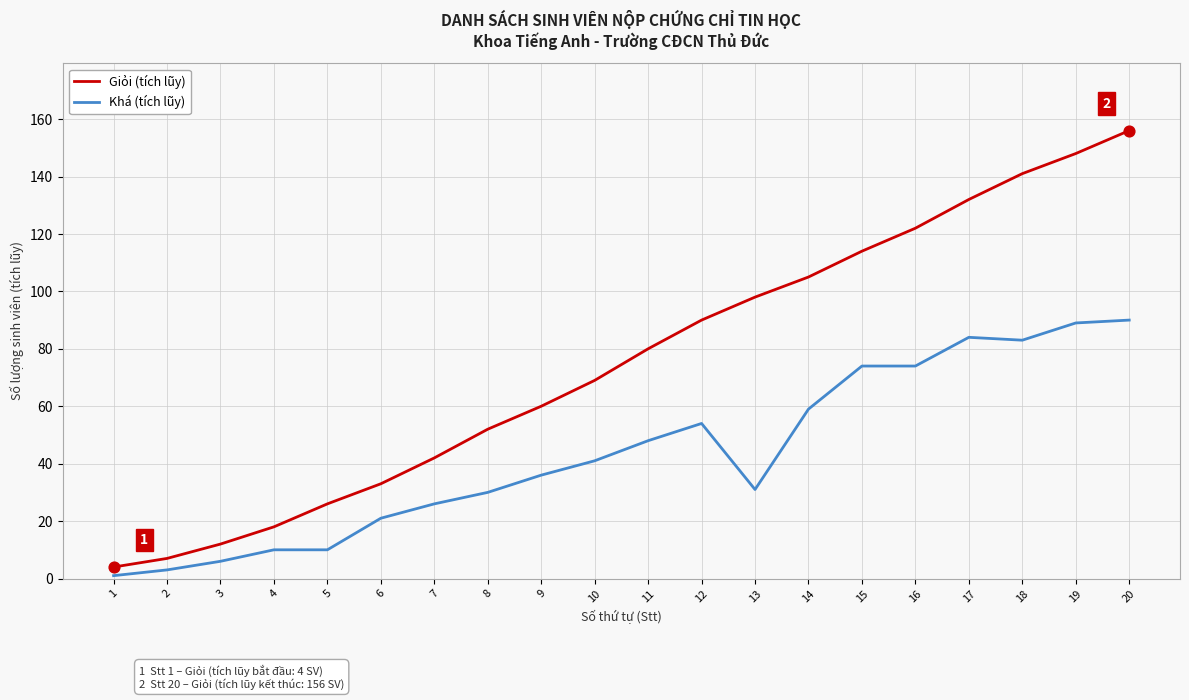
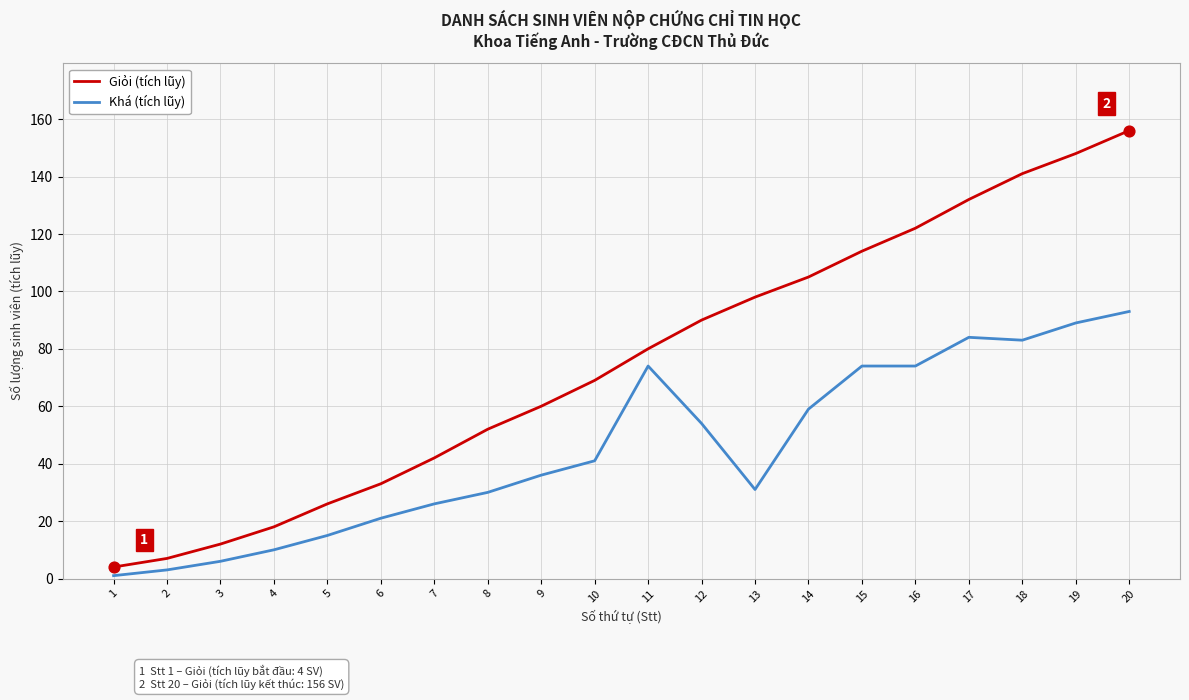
Khá (tích lũy), 5: 10 -> 15
Khá (tích lũy), 11: 48 -> 74
Khá (tích lũy), 20: 90 -> 93
